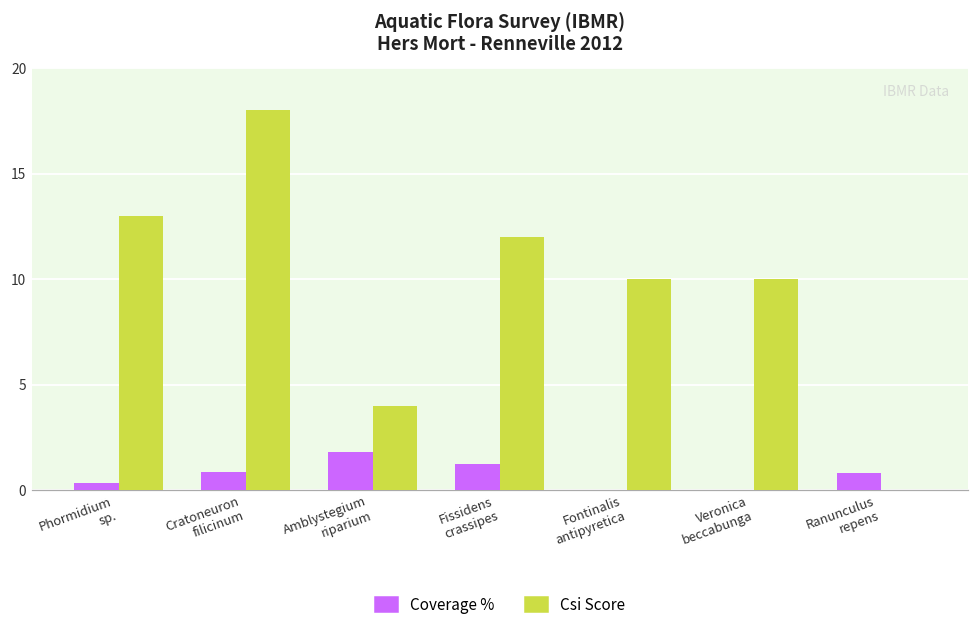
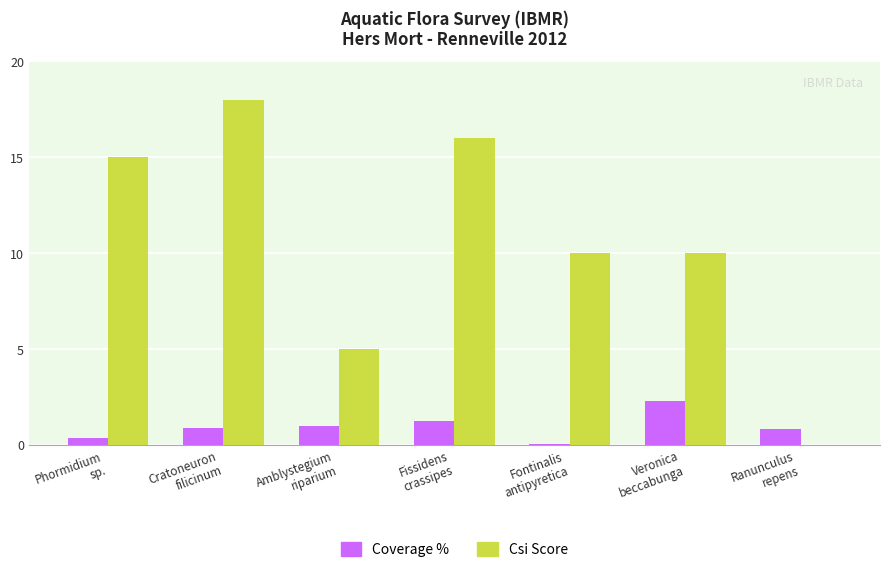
Csi Score, Phormidium sp.: 13 -> 15
Coverage %, Amblystegium riparium: 1.8 -> 1.0
Csi Score, Amblystegium riparium: 4 -> 5
Csi Score, Fissidens crassipes: 12 -> 16
Coverage %, Veronica beccabunga: 0.0 -> 2.3
